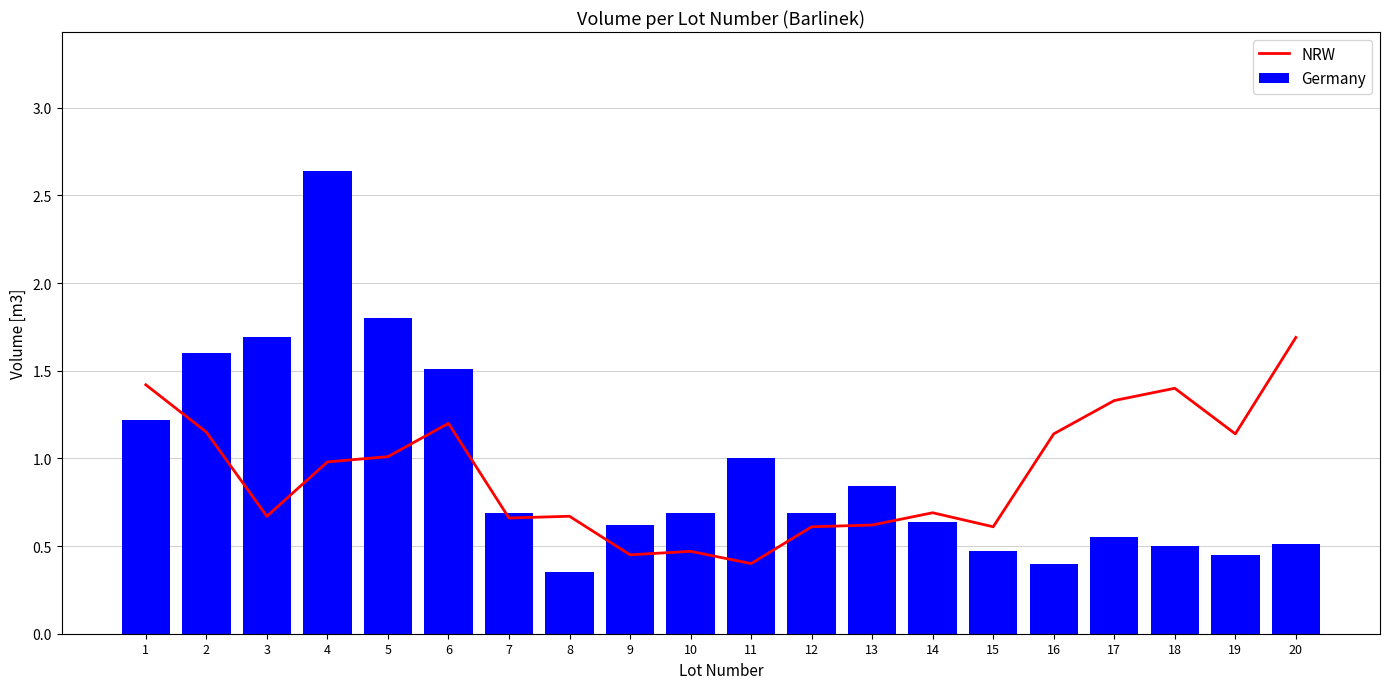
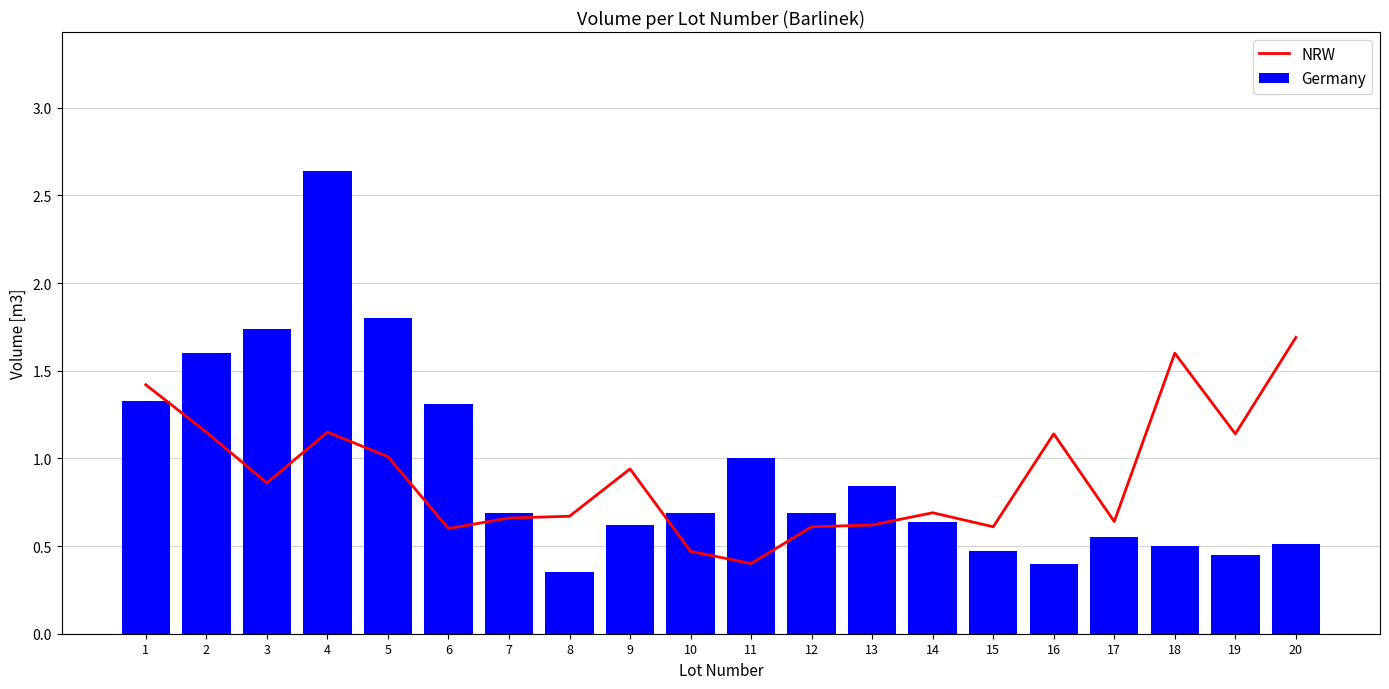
Germany, 1: 1.22 -> 1.33
NRW, 3: 0.67 -> 0.86
Germany, 3: 1.69 -> 1.74
NRW, 4: 0.98 -> 1.15
NRW, 6: 1.2 -> 0.6
Germany, 6: 1.51 -> 1.31
NRW, 9: 0.45 -> 0.94
NRW, 17: 1.33 -> 0.64
NRW, 18: 1.4 -> 1.6
